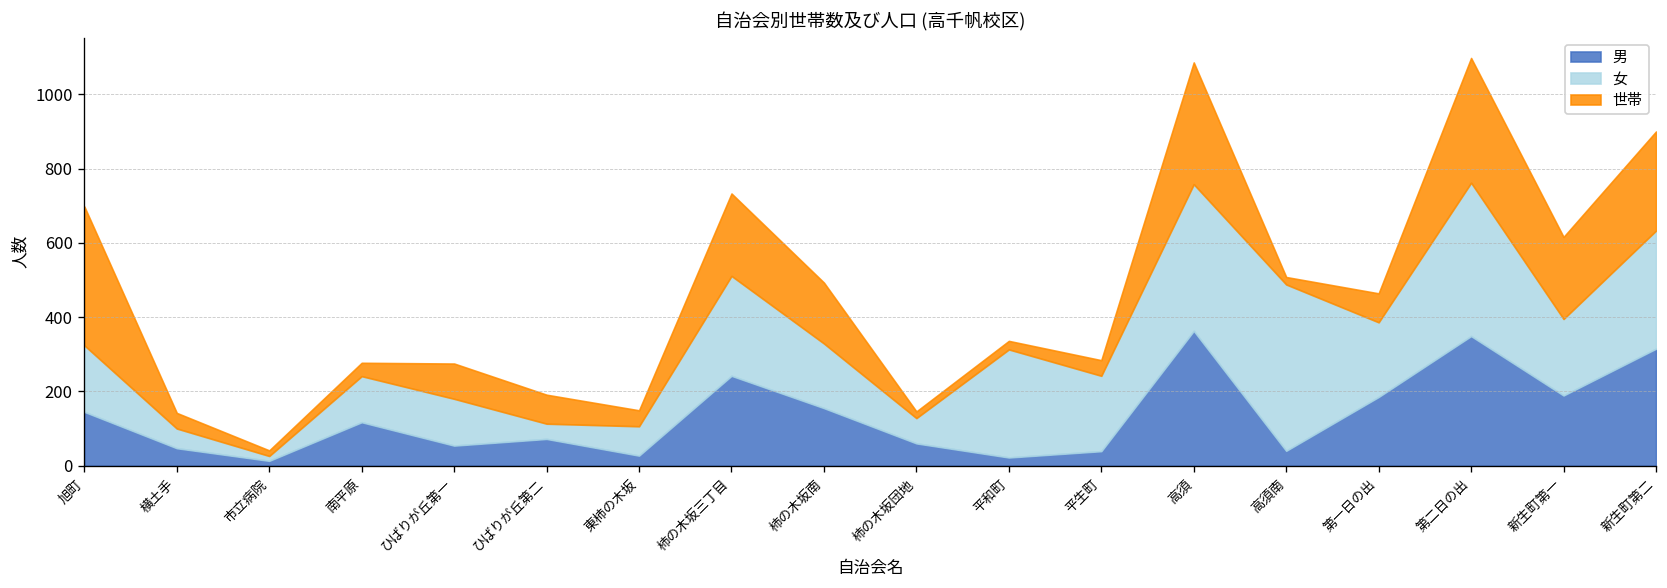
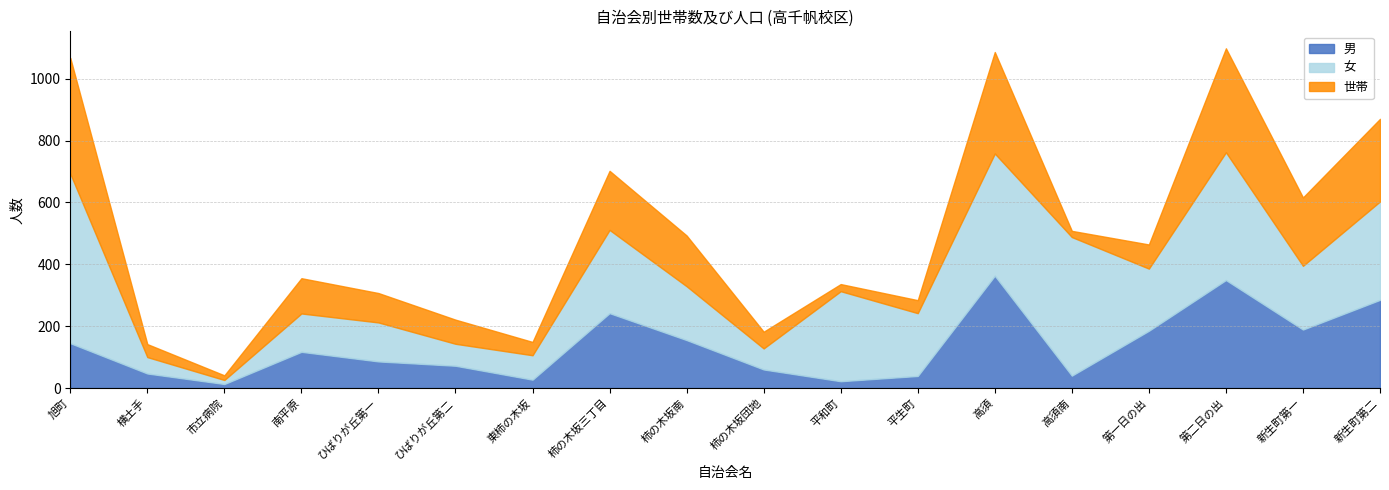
女, 旭町: 180 -> 550
世帯, 南平原: 40 -> 110
男, ひばりが丘第一: 50 -> 90
女, ひばりが丘第二: 40 -> 70
世帯, 柿の木坂三丁目: 220 -> 190
世帯, 柿の木坂団地: 20 -> 50
男, 新生町第二: 320 -> 290
